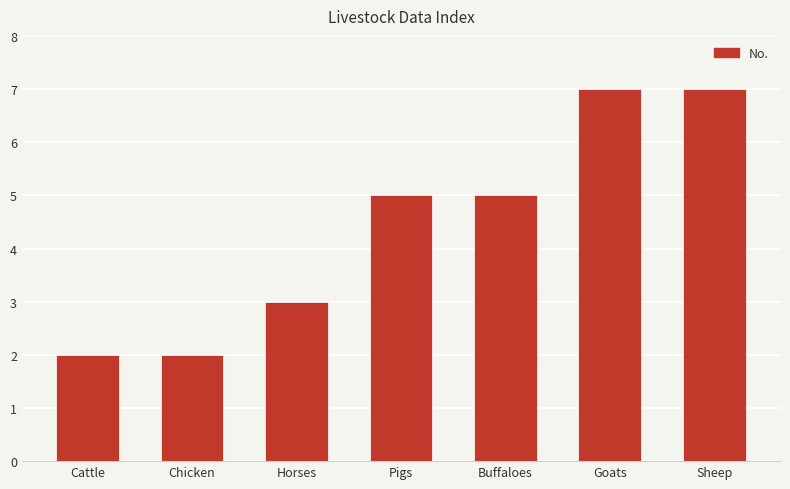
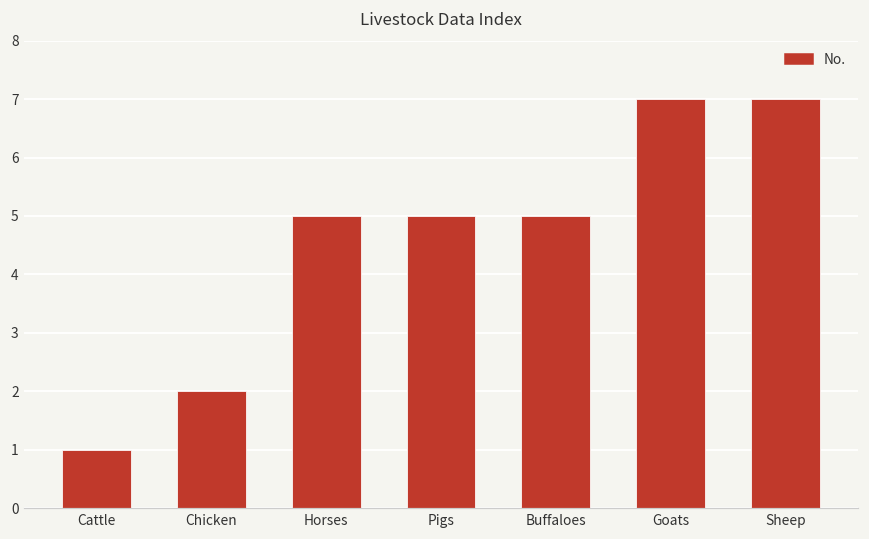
Cattle: 2 -> 1
Horses: 3 -> 5
